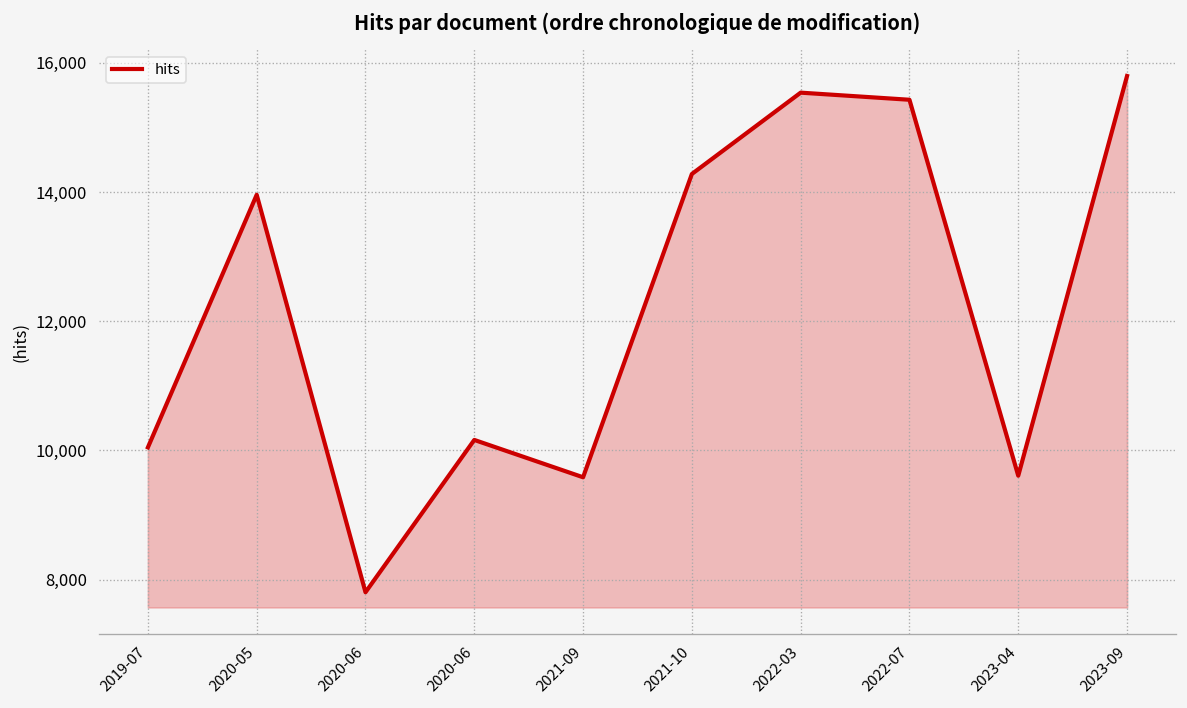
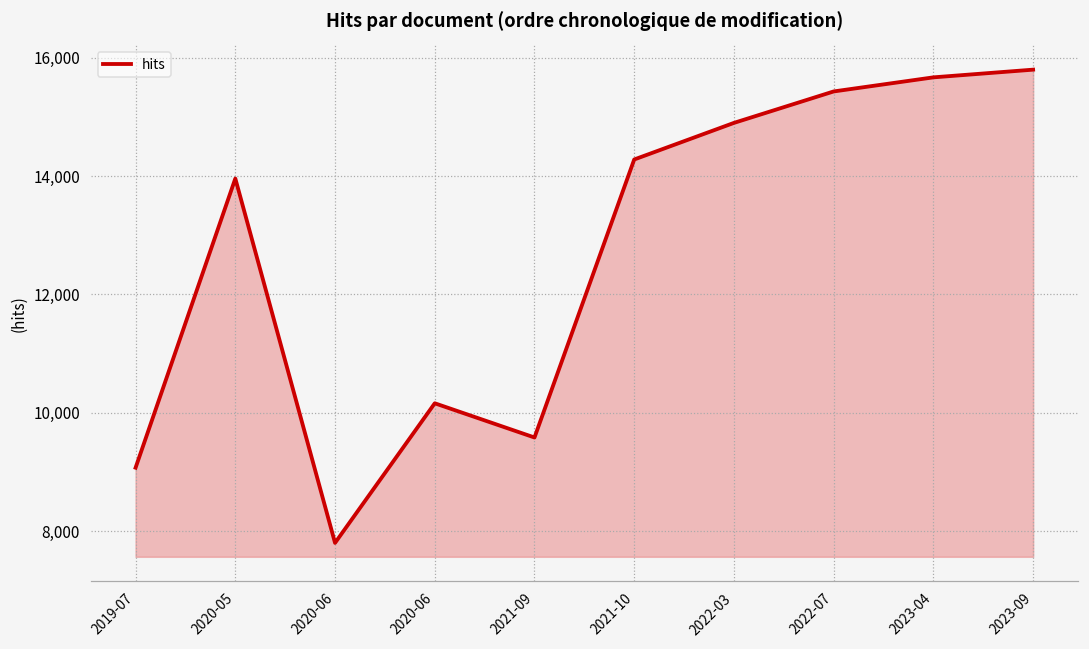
2019-07: 10,000 -> 9,100
2022-03: 15,500 -> 14,900
2023-04: 9,600 -> 15,700
